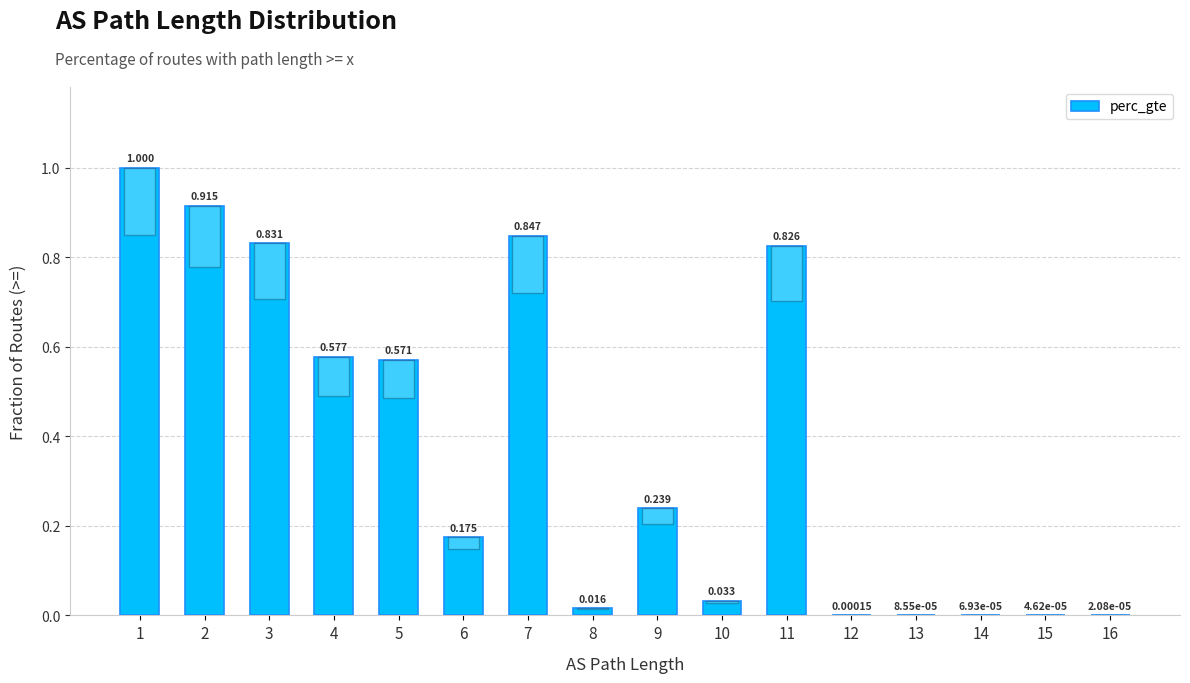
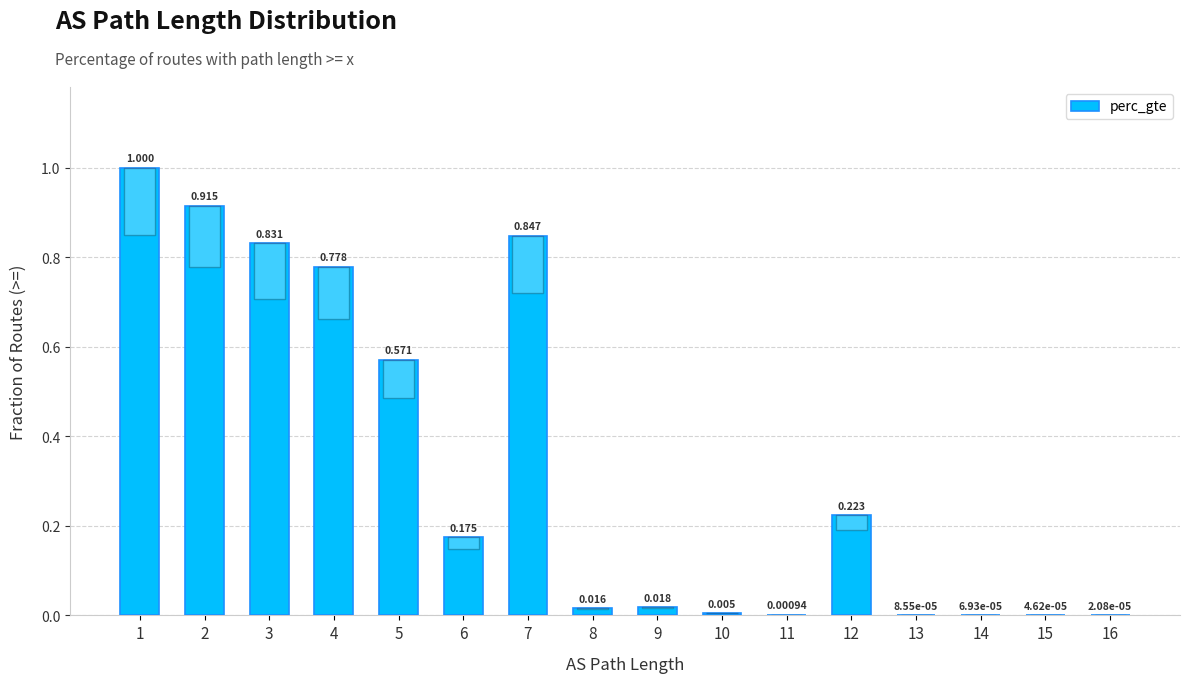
4: 0.577 -> 0.778
9: 0.239 -> 0.018
10: 0.033 -> 0.005
11: 0.826 -> 0.00094
12: 0.00015 -> 0.223
